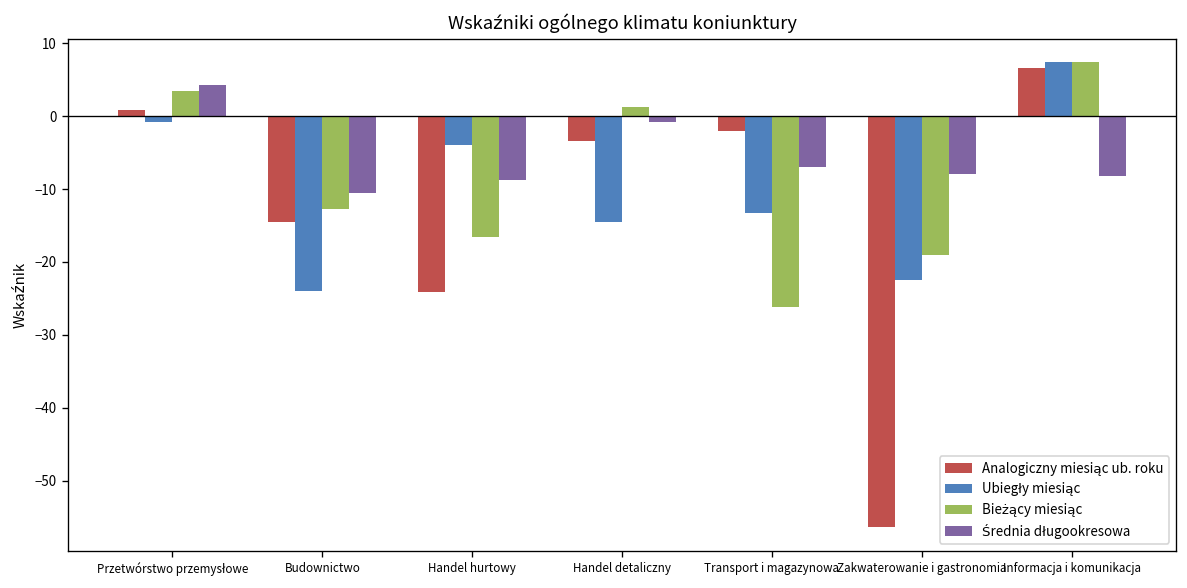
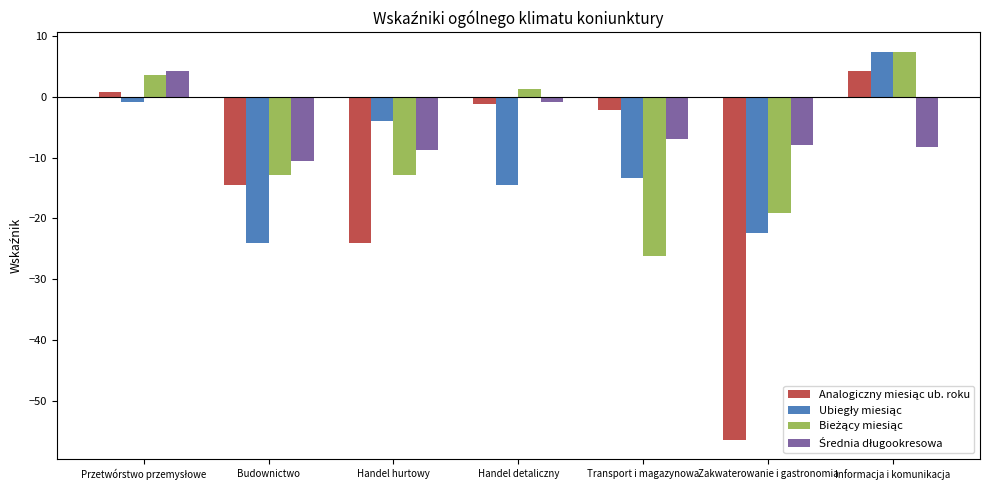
Bieżący miesiąc, Handel hurtowy: -17 -> -13
Analogiczny miesiąc ub. roku, Handel detaliczny: -3 -> -1
Analogiczny miesiąc ub. roku, Informacja i komunikacja: 7 -> 4
